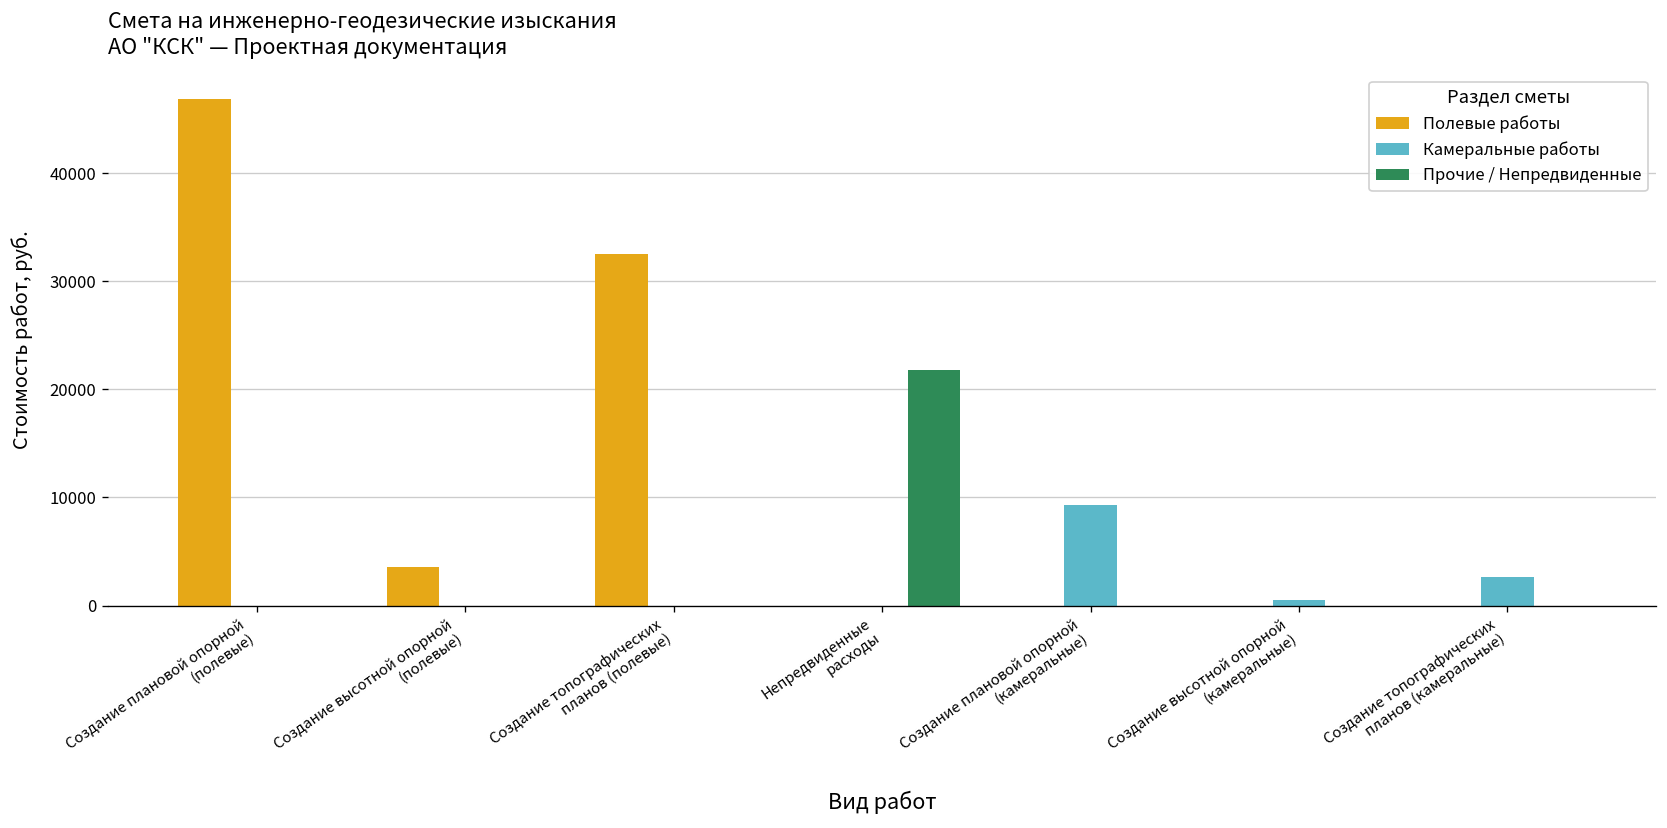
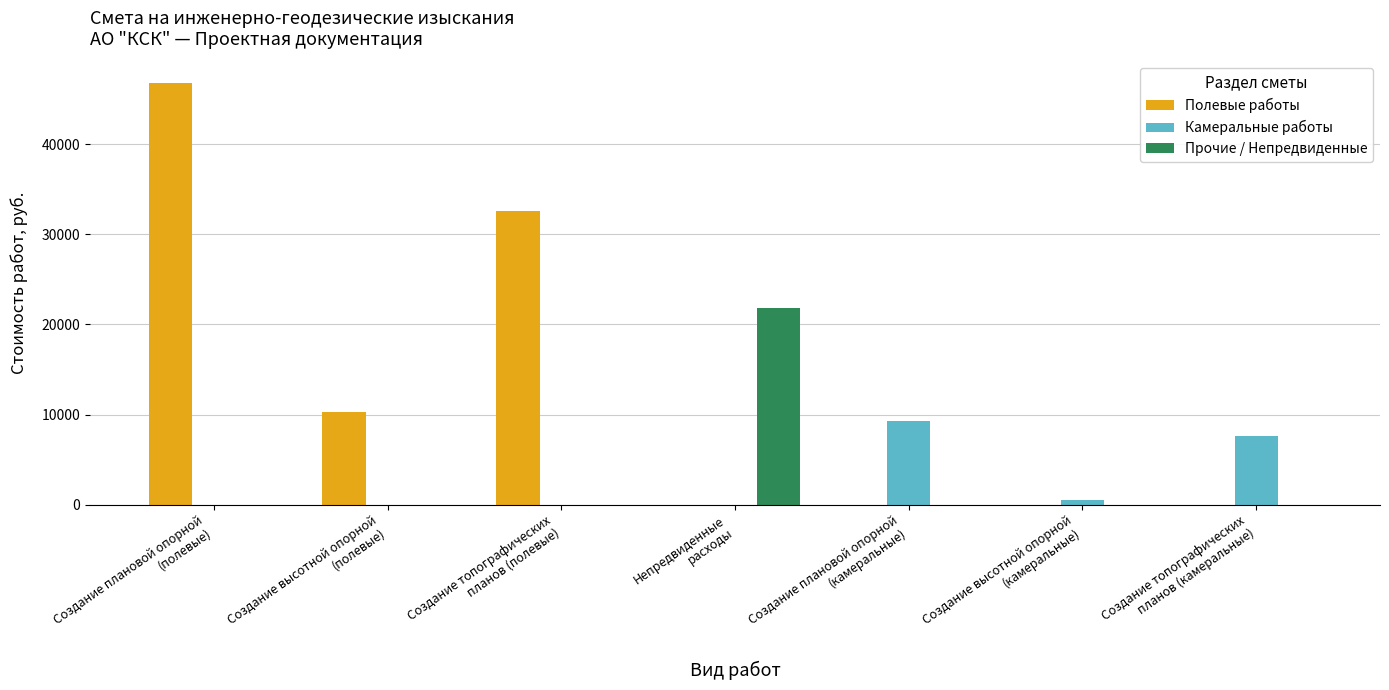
Полевые работы, Создание высотной опорной (полевые): 4000 -> 10000
Камеральные работы, Создание топографических планов (камеральные): 3000 -> 8000
